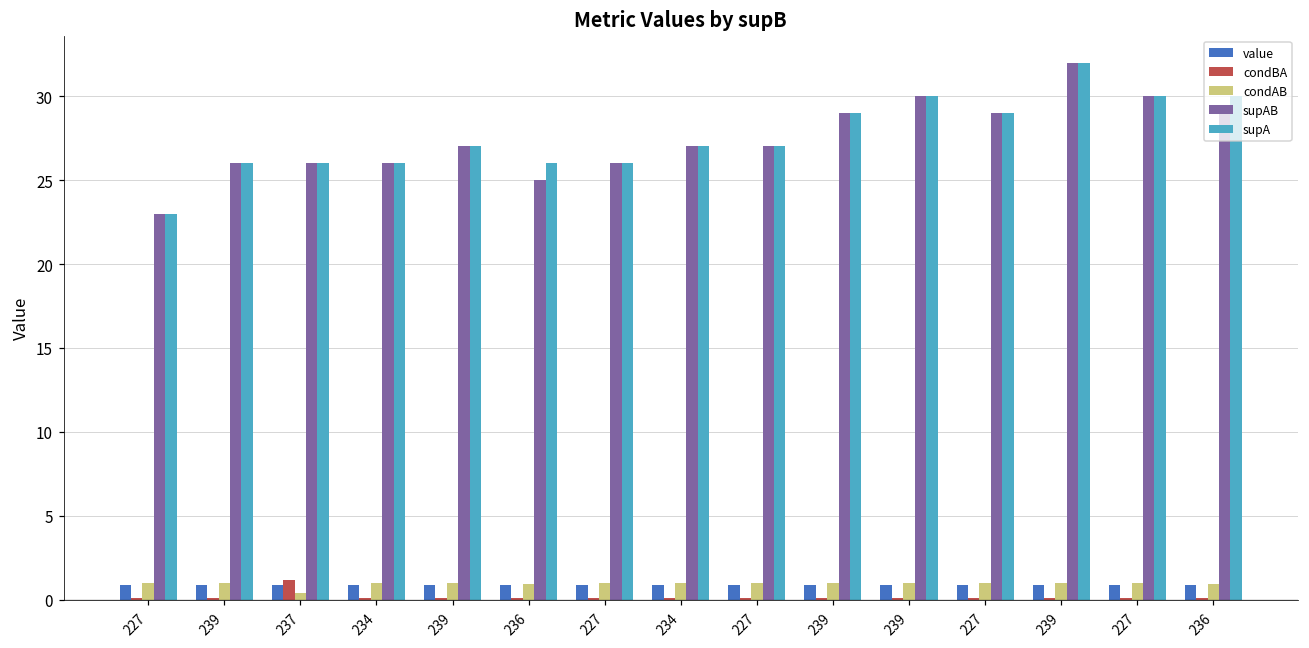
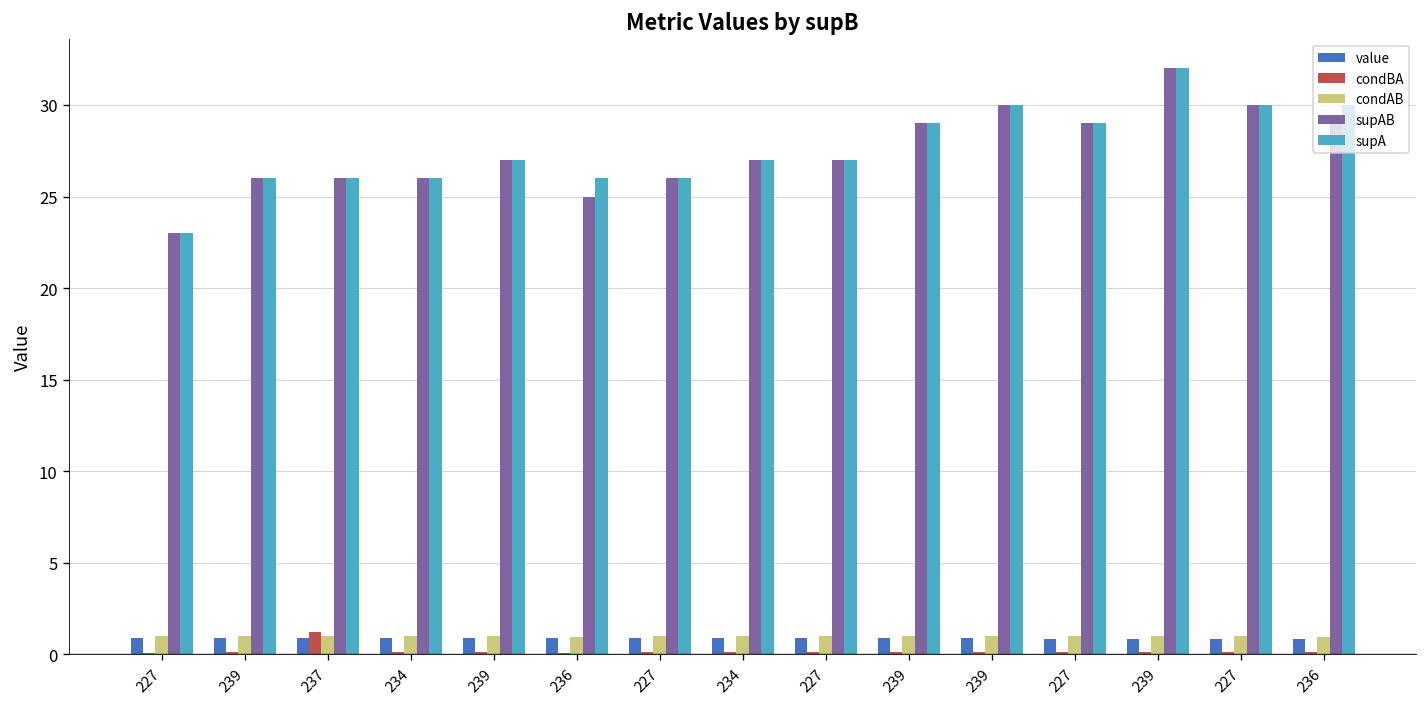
condAB, 237: 0.4 -> 1.0
